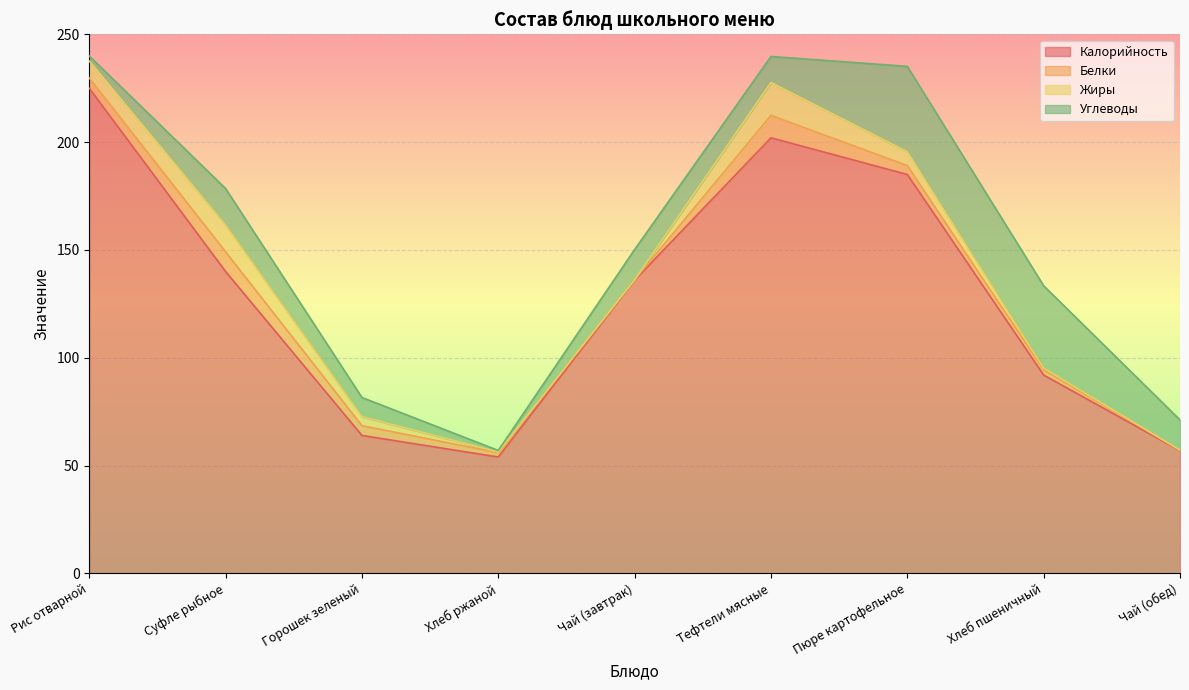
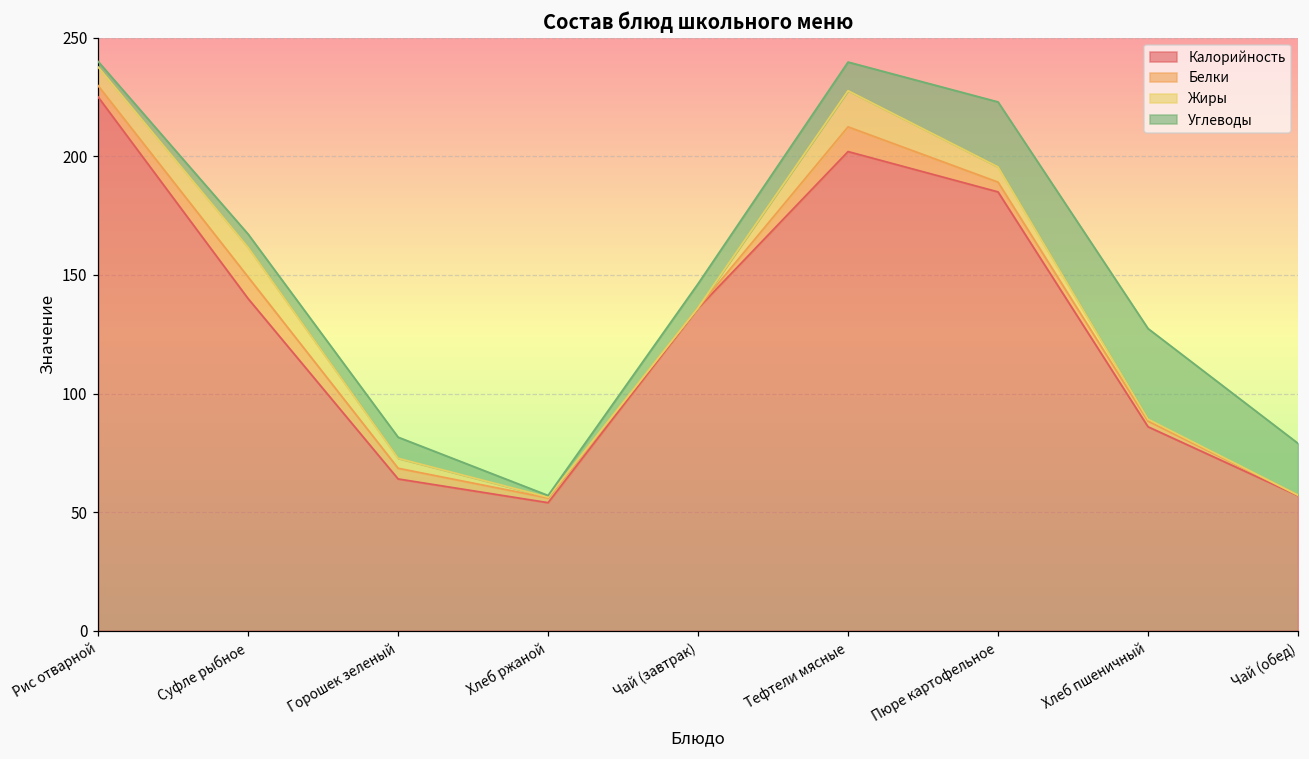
Углеводы, Суфле рыбное: 17 -> 6
Углеводы, Чай (завтрак): 14 -> 10
Углеводы, Пюре картофельное: 40 -> 27
Калорийность, Хлеб пшеничный: 92 -> 86
Углеводы, Чай (обед): 14 -> 22
